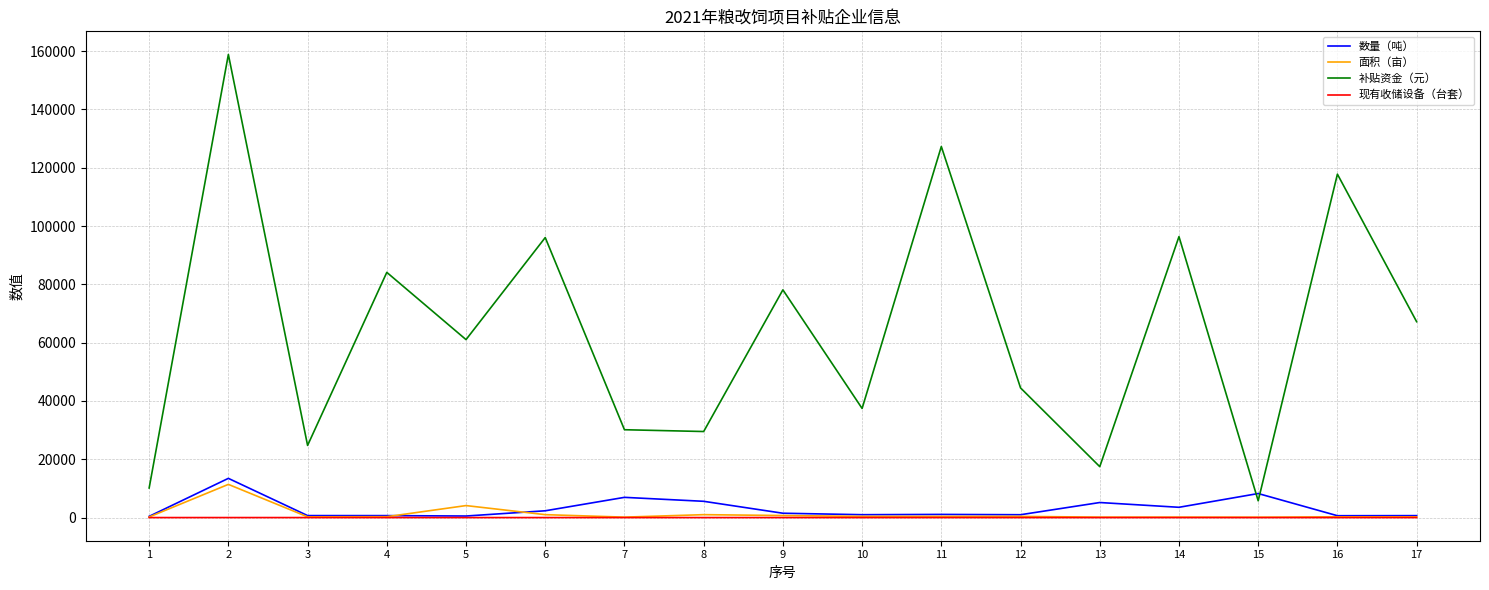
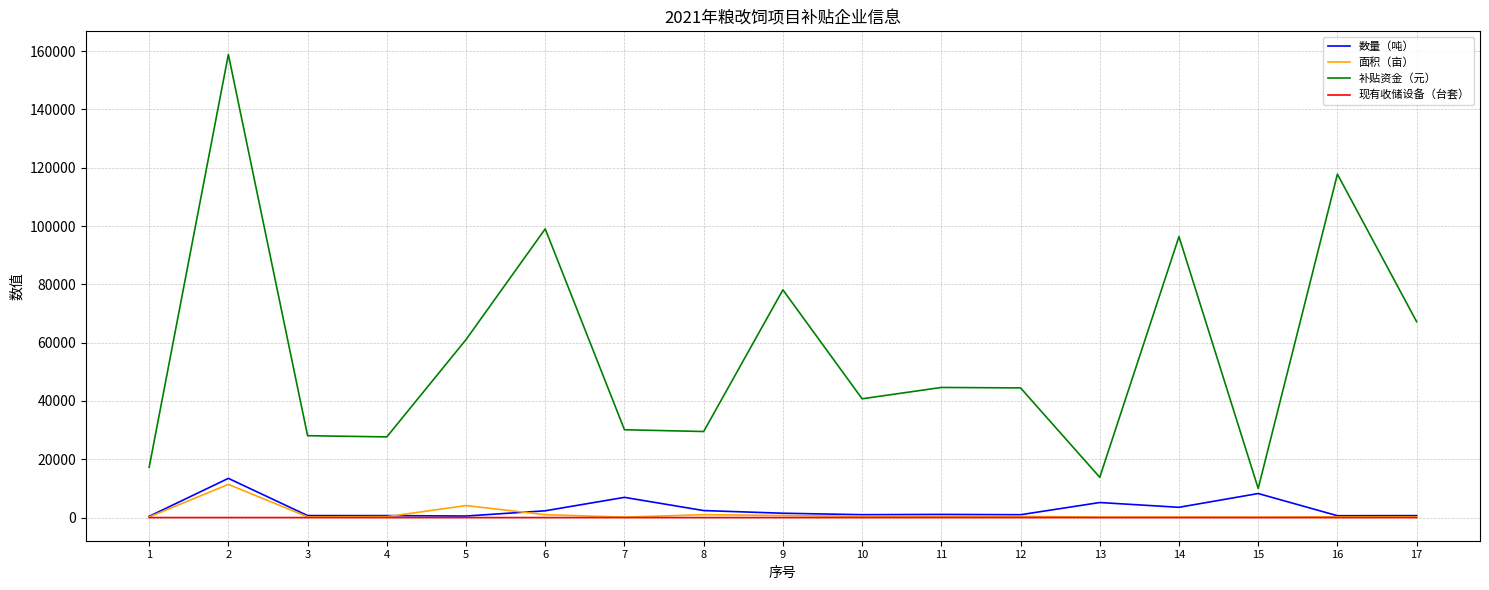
补贴资金（元）, 1: 10000 -> 17000
补贴资金（元）, 3: 25000 -> 28000
补贴资金（元）, 4: 84000 -> 28000
补贴资金（元）, 6: 96000 -> 99000
数量（吨）, 8: 6000 -> 2000
补贴资金（元）, 10: 37000 -> 41000
补贴资金（元）, 11: 127000 -> 45000
补贴资金（元）, 13: 17000 -> 14000
补贴资金（元）, 15: 6000 -> 10000
